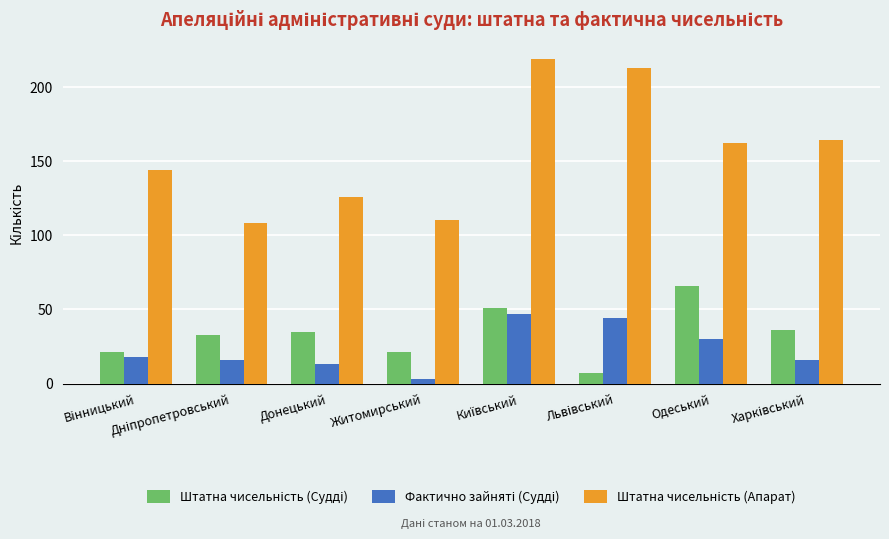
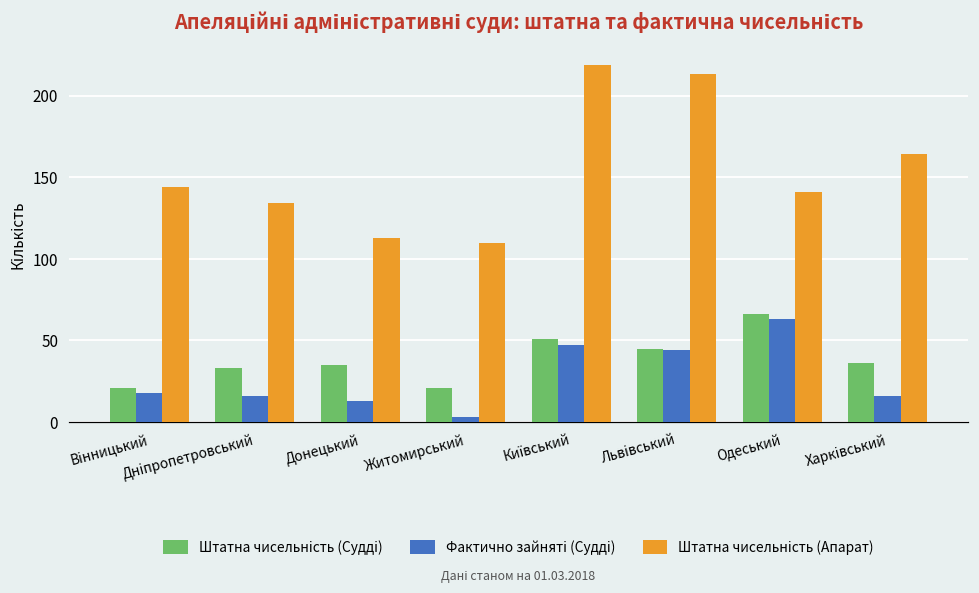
Штатна чисельність (Апарат), Дніпропетровський: 108 -> 134
Штатна чисельність (Апарат), Донецький: 126 -> 113
Штатна чисельність (Судді), Львівський: 7 -> 45
Фактично зайняті (Судді), Одеський: 30 -> 63
Штатна чисельність (Апарат), Одеський: 162 -> 141
